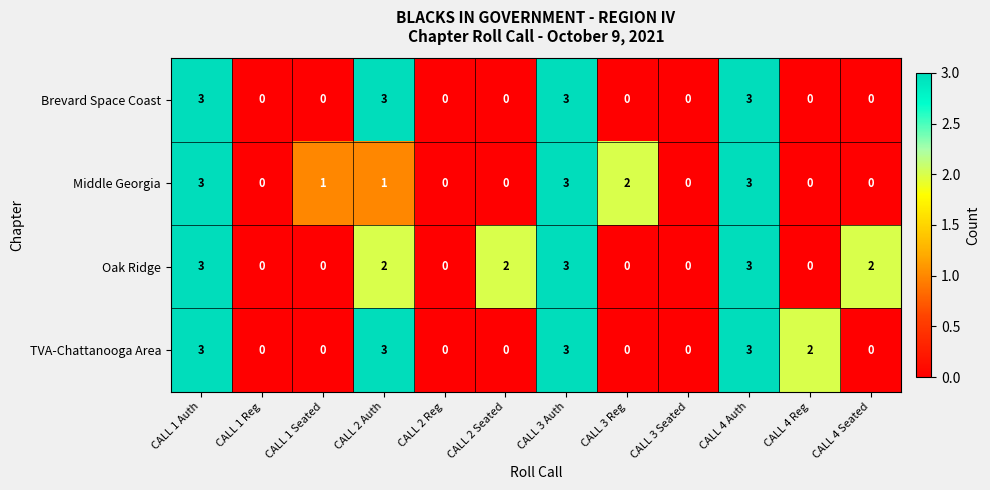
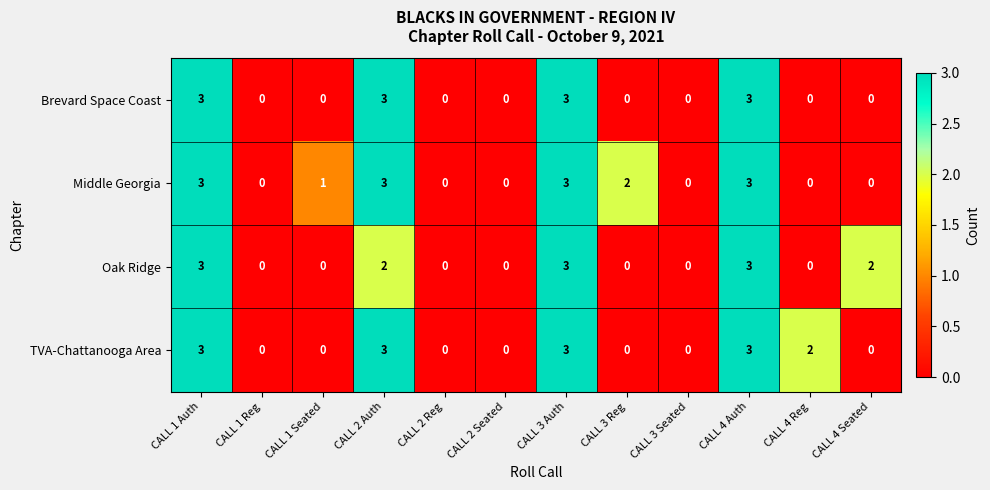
Middle Georgia, CALL 2 Auth: 1 -> 3
Oak Ridge, CALL 2 Seated: 2 -> 0
